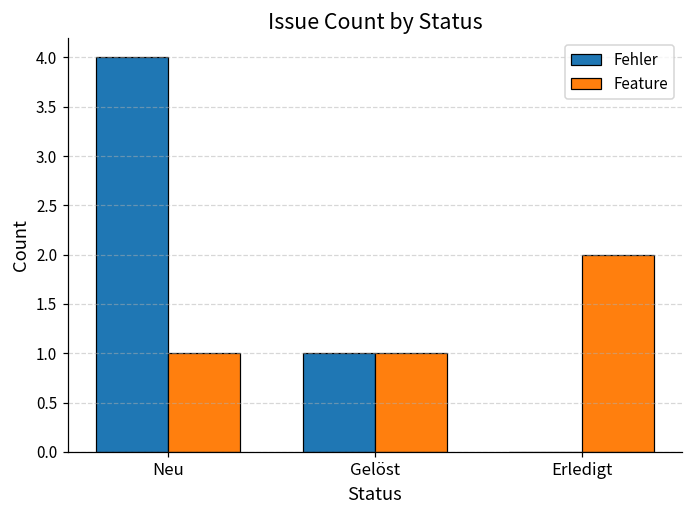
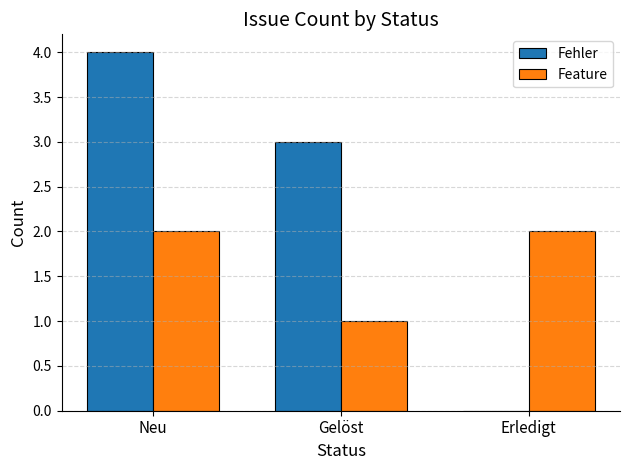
Feature, Neu: 1 -> 2
Fehler, Gelöst: 1 -> 3
